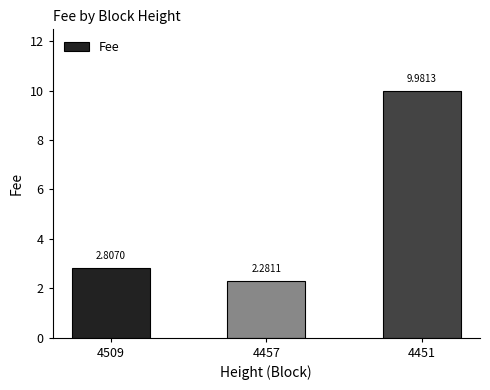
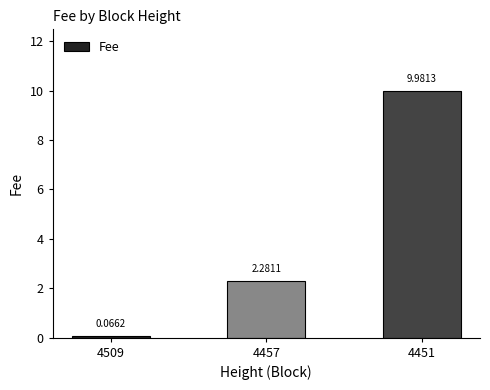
4509: 2.8070 -> 0.0662
